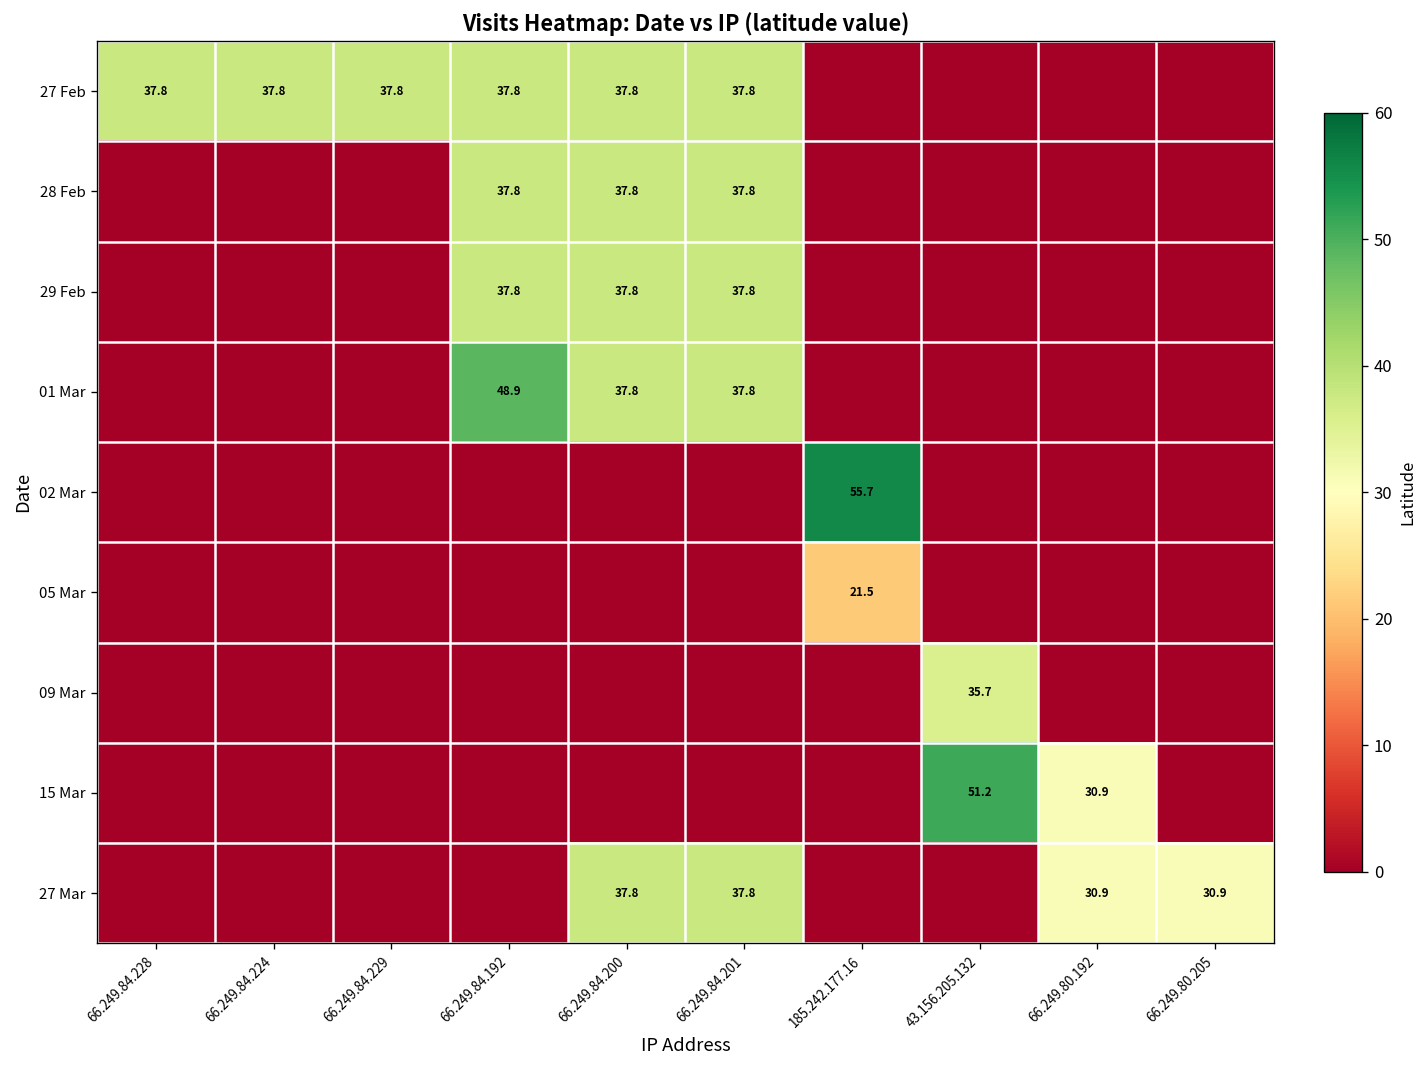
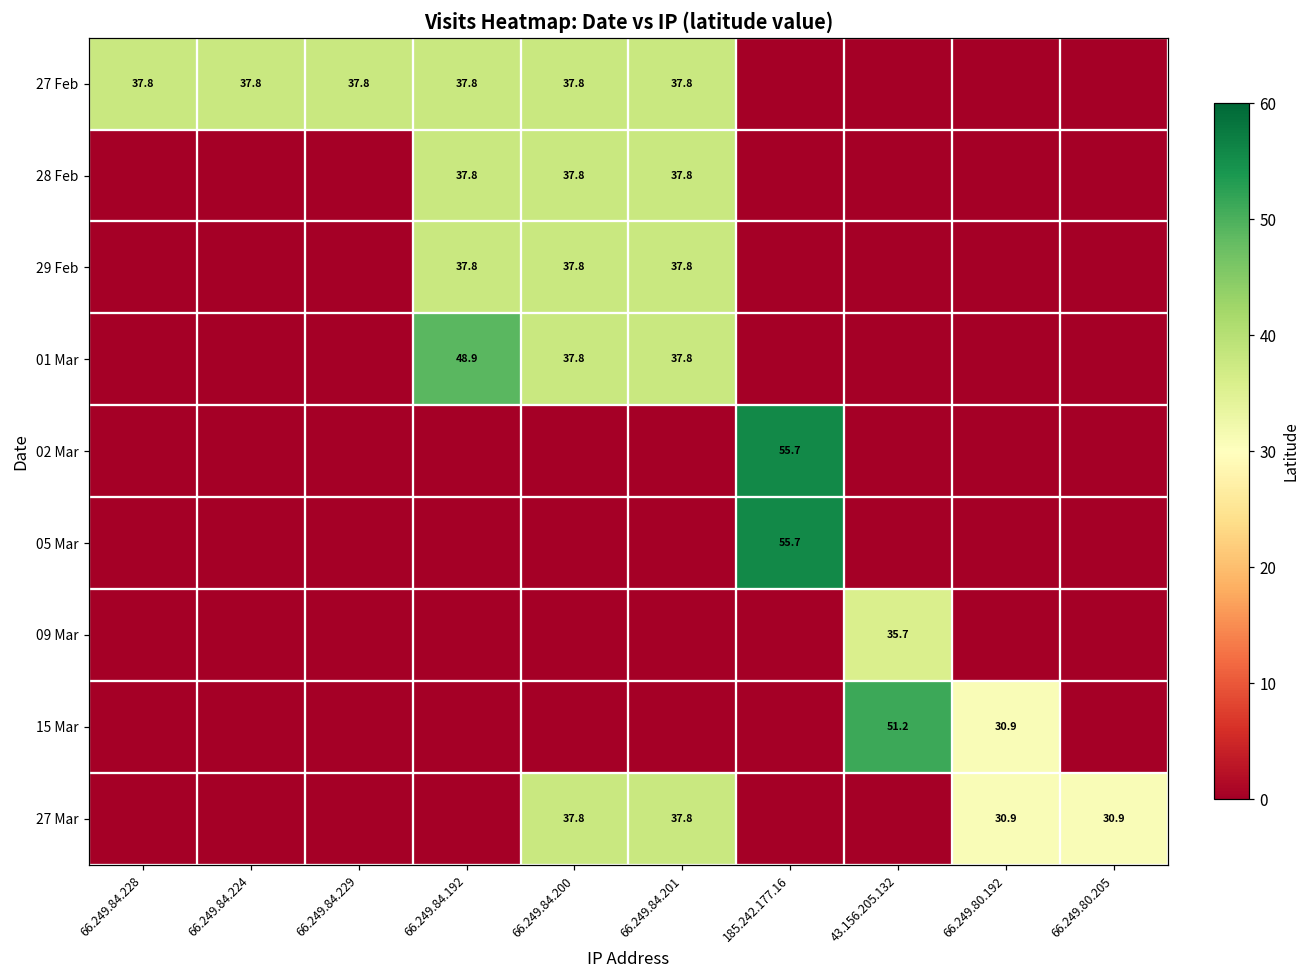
05 Mar, 185.242.177.16: 21.5 -> 55.7
